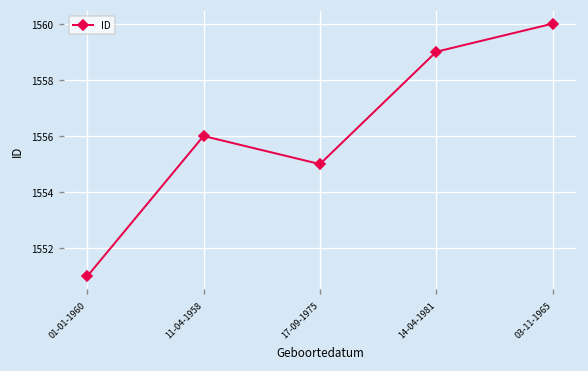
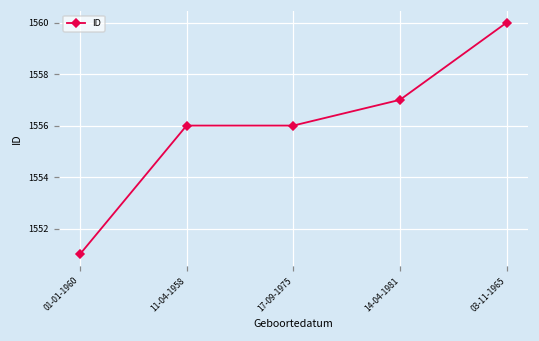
17-09-1975: 1555 -> 1556
14-04-1981: 1559 -> 1557
